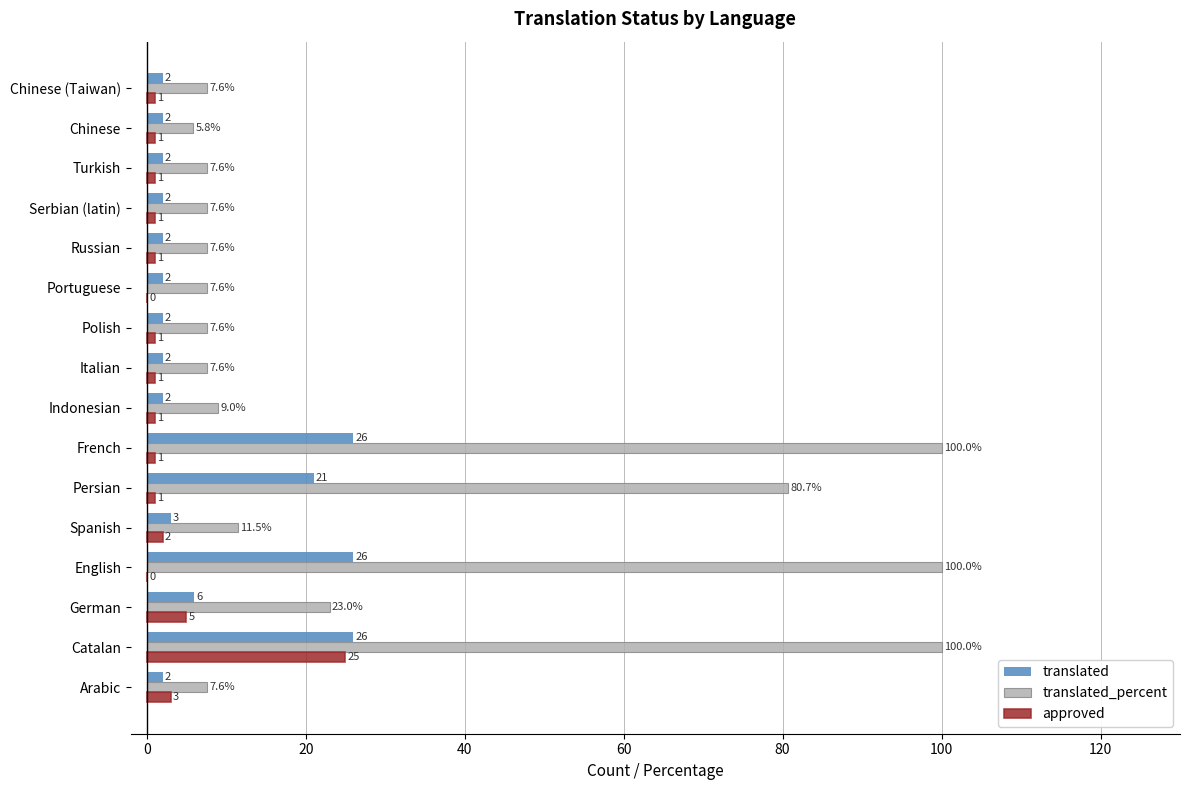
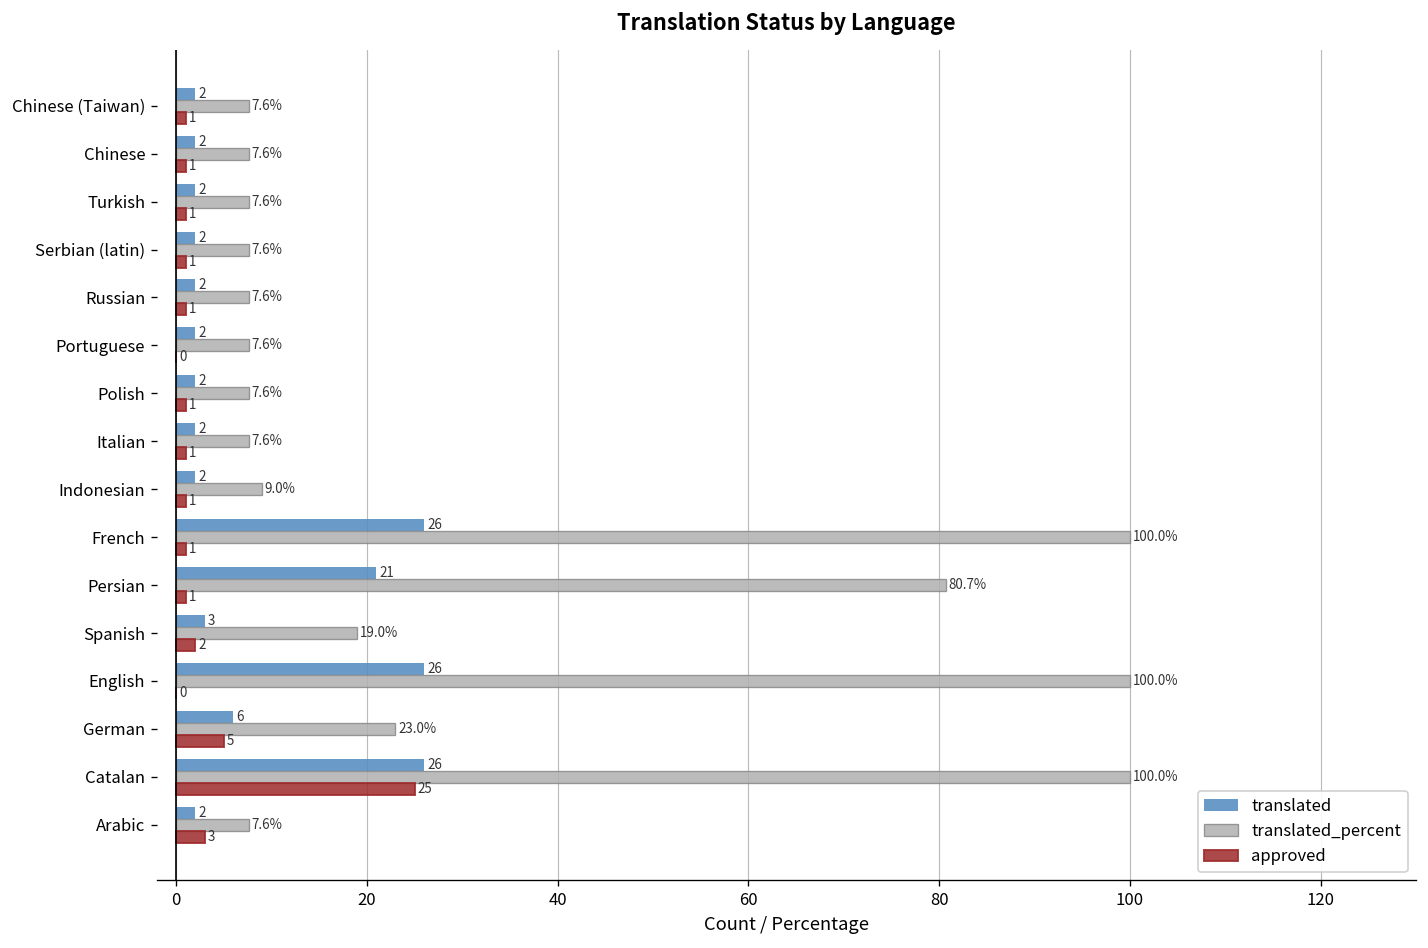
translated_percent, Chinese: 5.8% -> 7.6%
translated_percent, Spanish: 11.5% -> 19.0%
